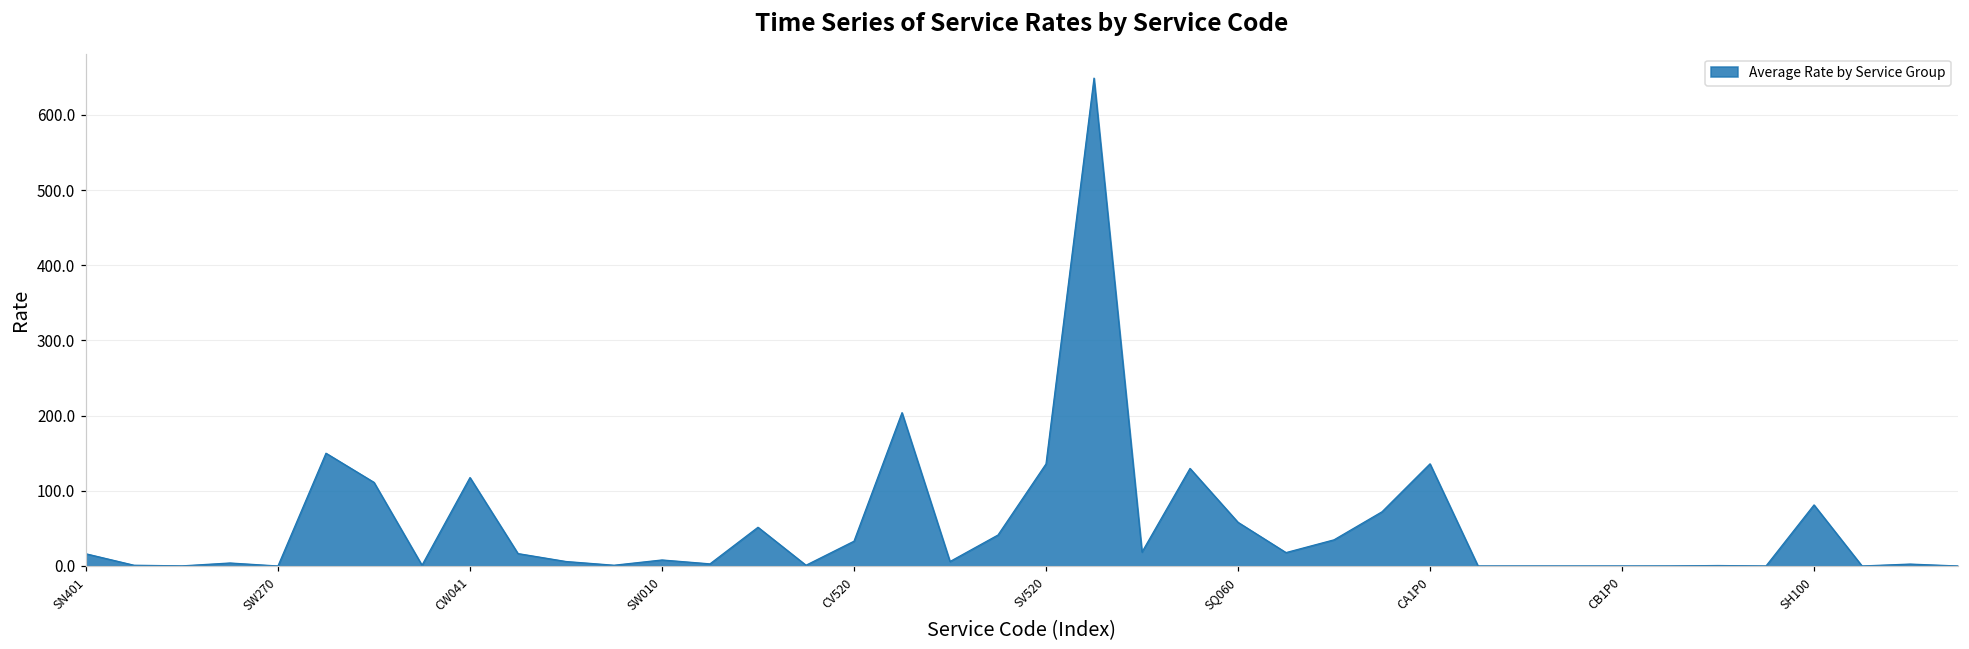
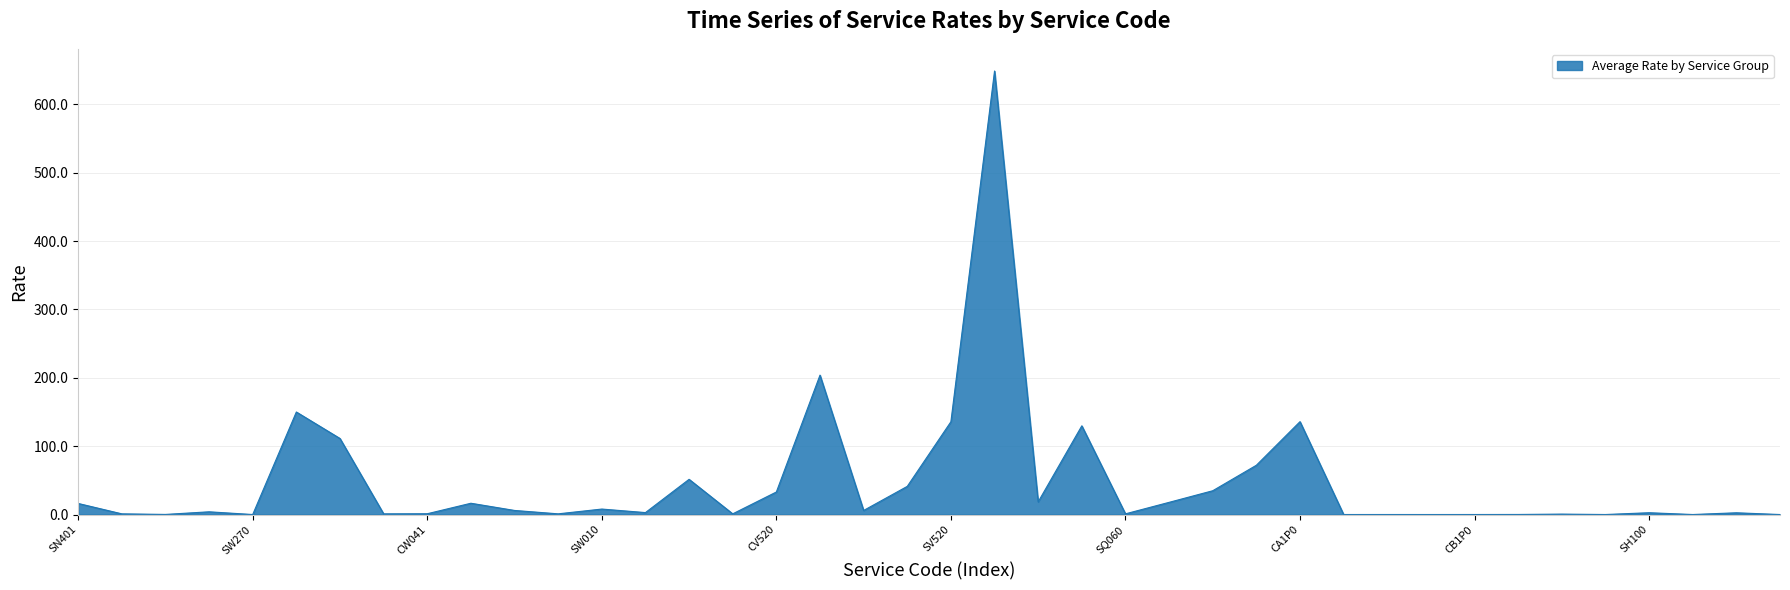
CW041: 120 -> 0
SQ060: 60 -> 0
SH100: 80 -> 0
